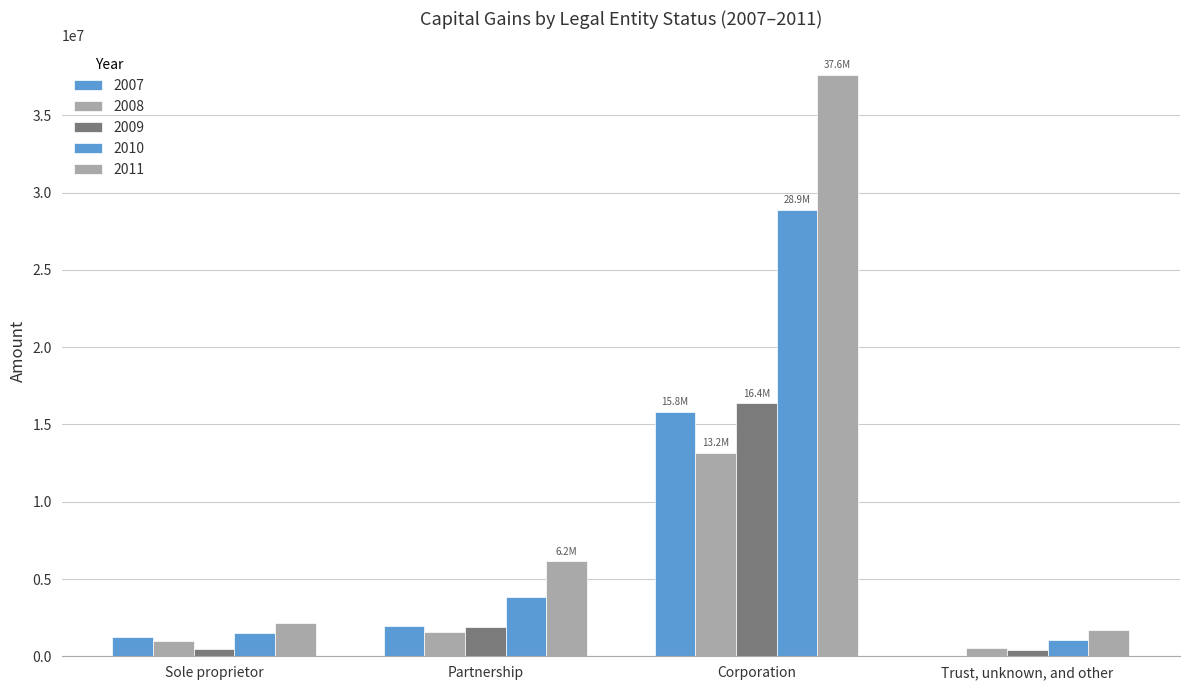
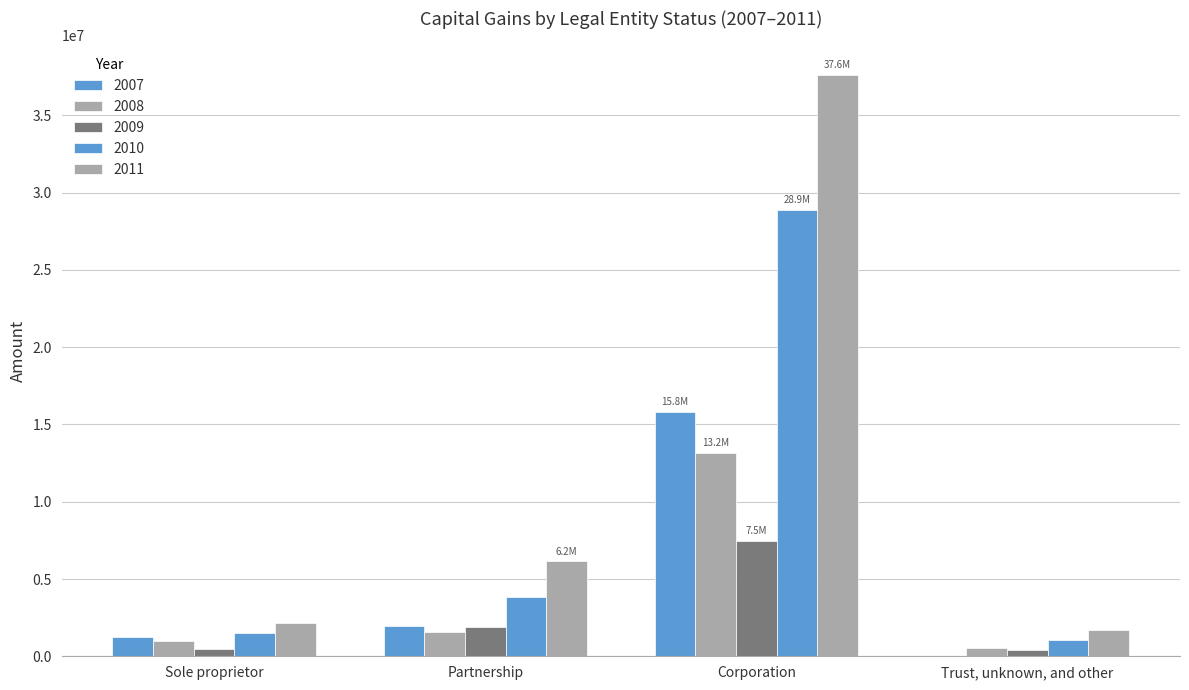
2009, Corporation: 16.4M -> 7.5M
